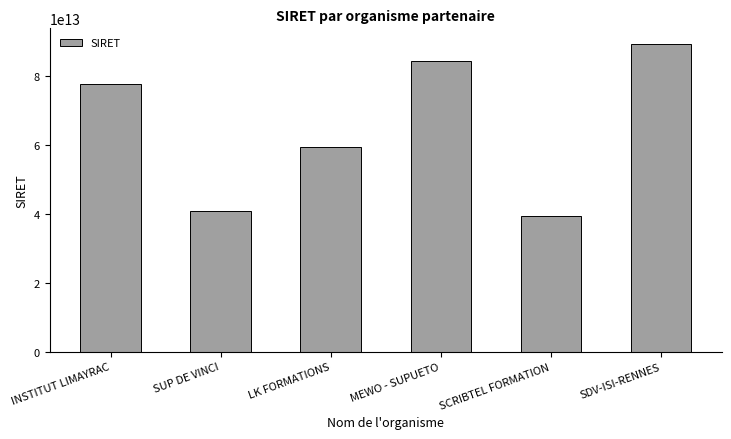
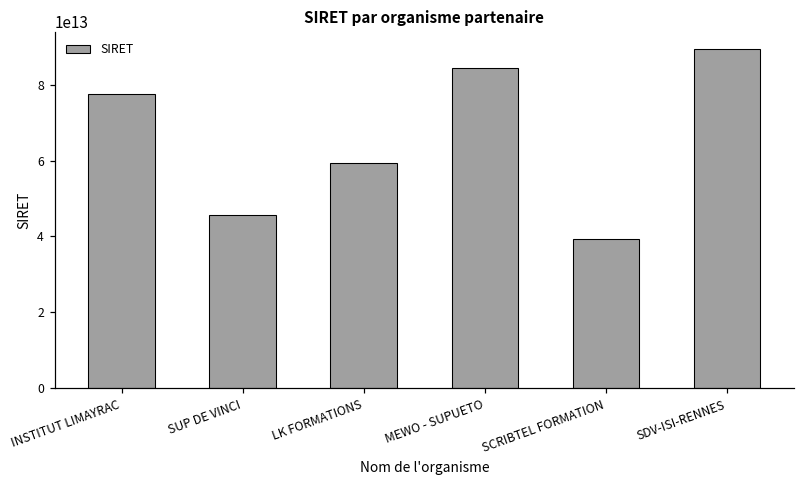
SUP DE VINCI: 41000000000000 -> 46000000000000
